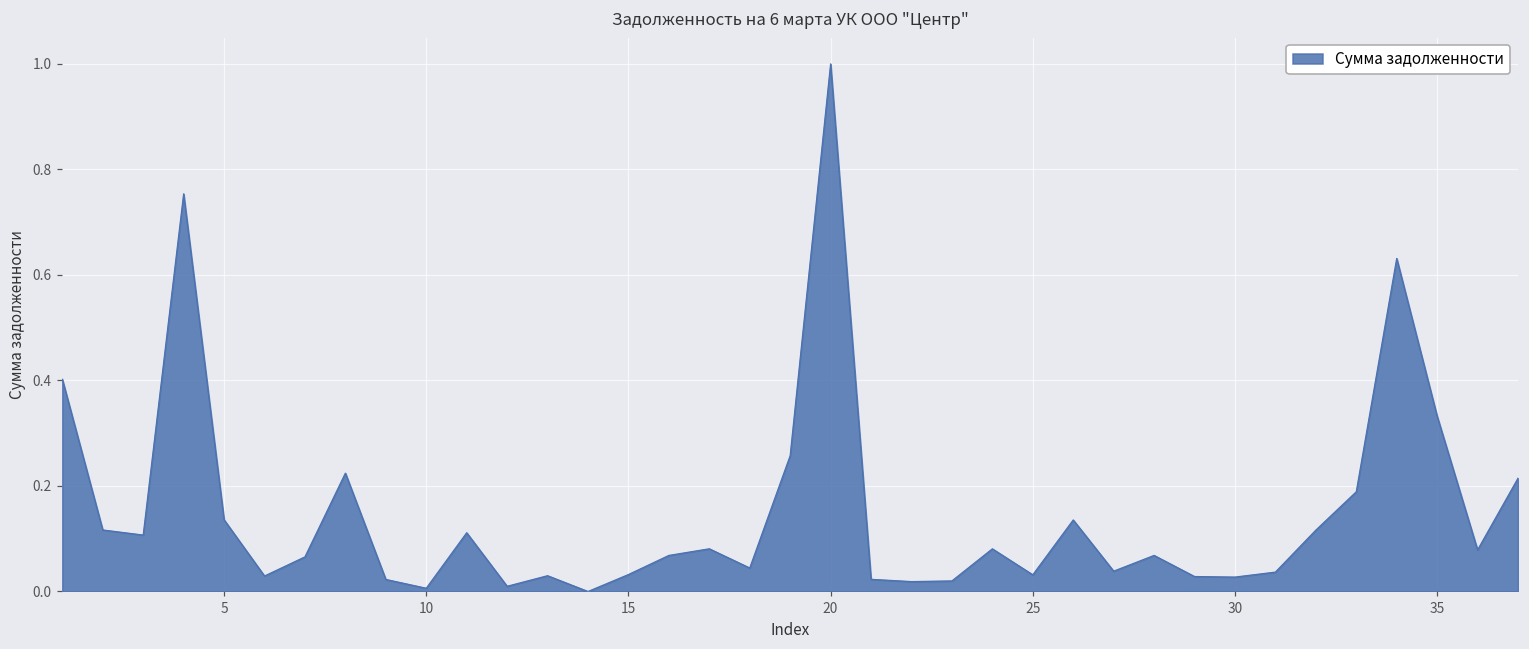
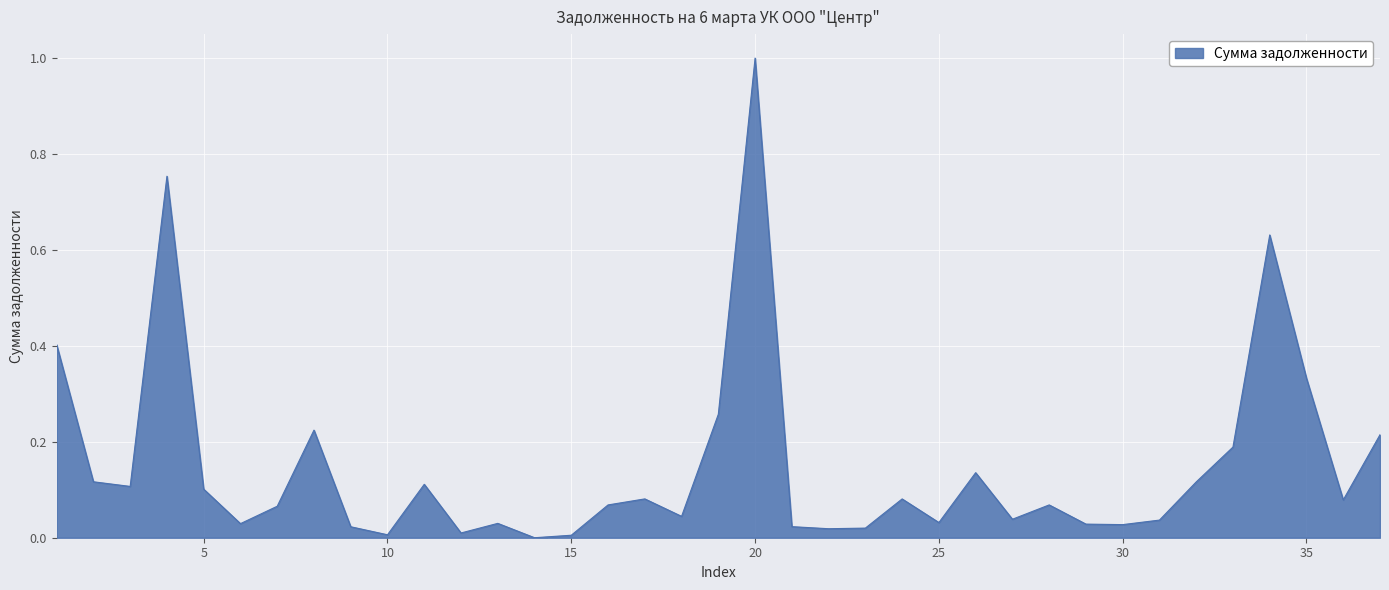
5: 0.14 -> 0.10
15: 0.03 -> 0.01
